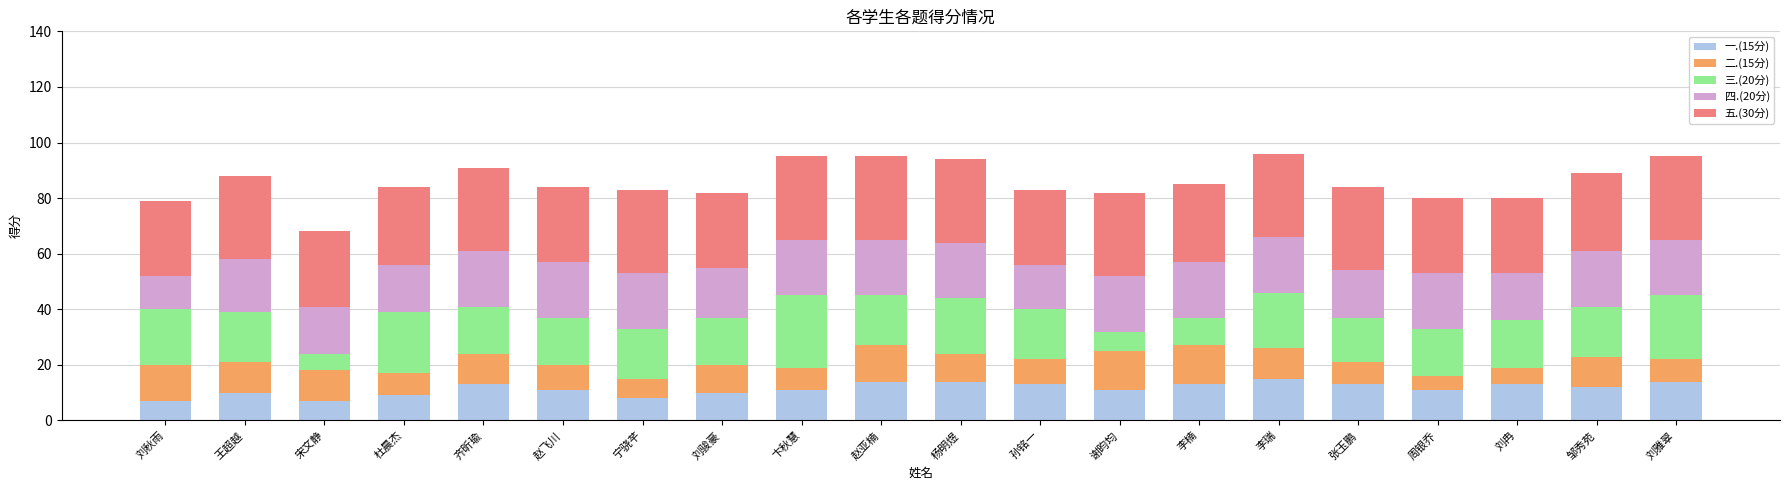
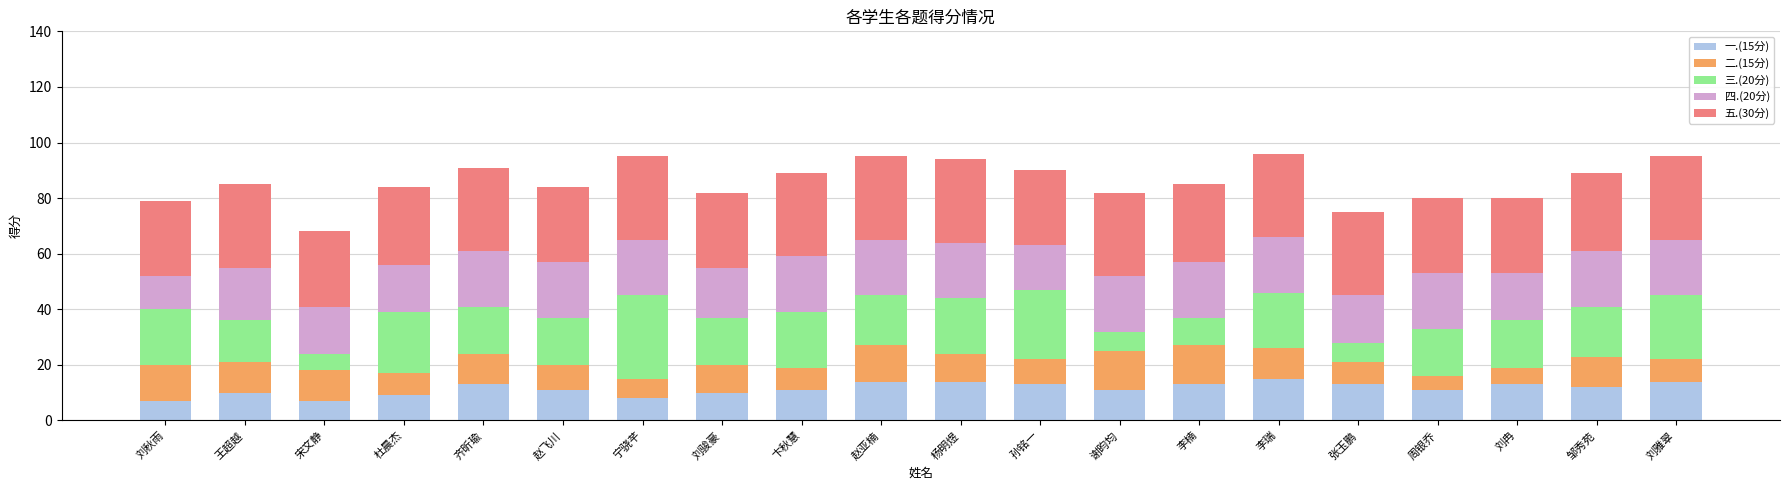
三.(20分), 王超越: 18 -> 15
三.(20分), 宁骁芊: 18 -> 30
三.(20分), 卞秋慧: 26 -> 20
三.(20分), 孙铭一: 18 -> 25
三.(20分), 张玉鹏: 16 -> 7
